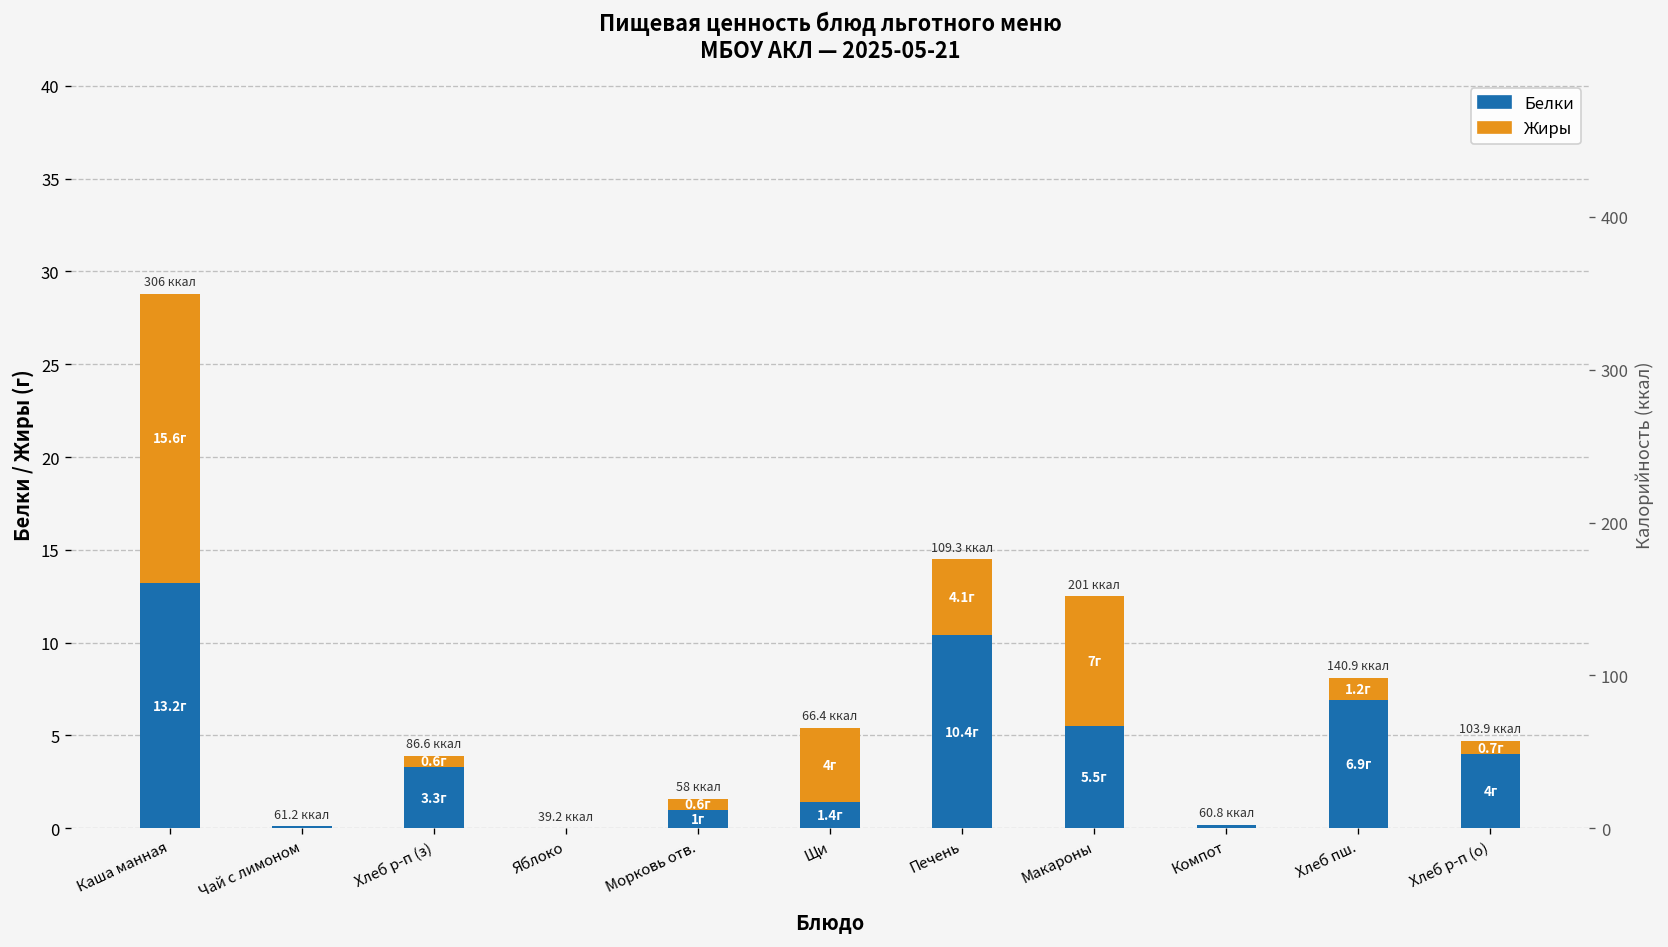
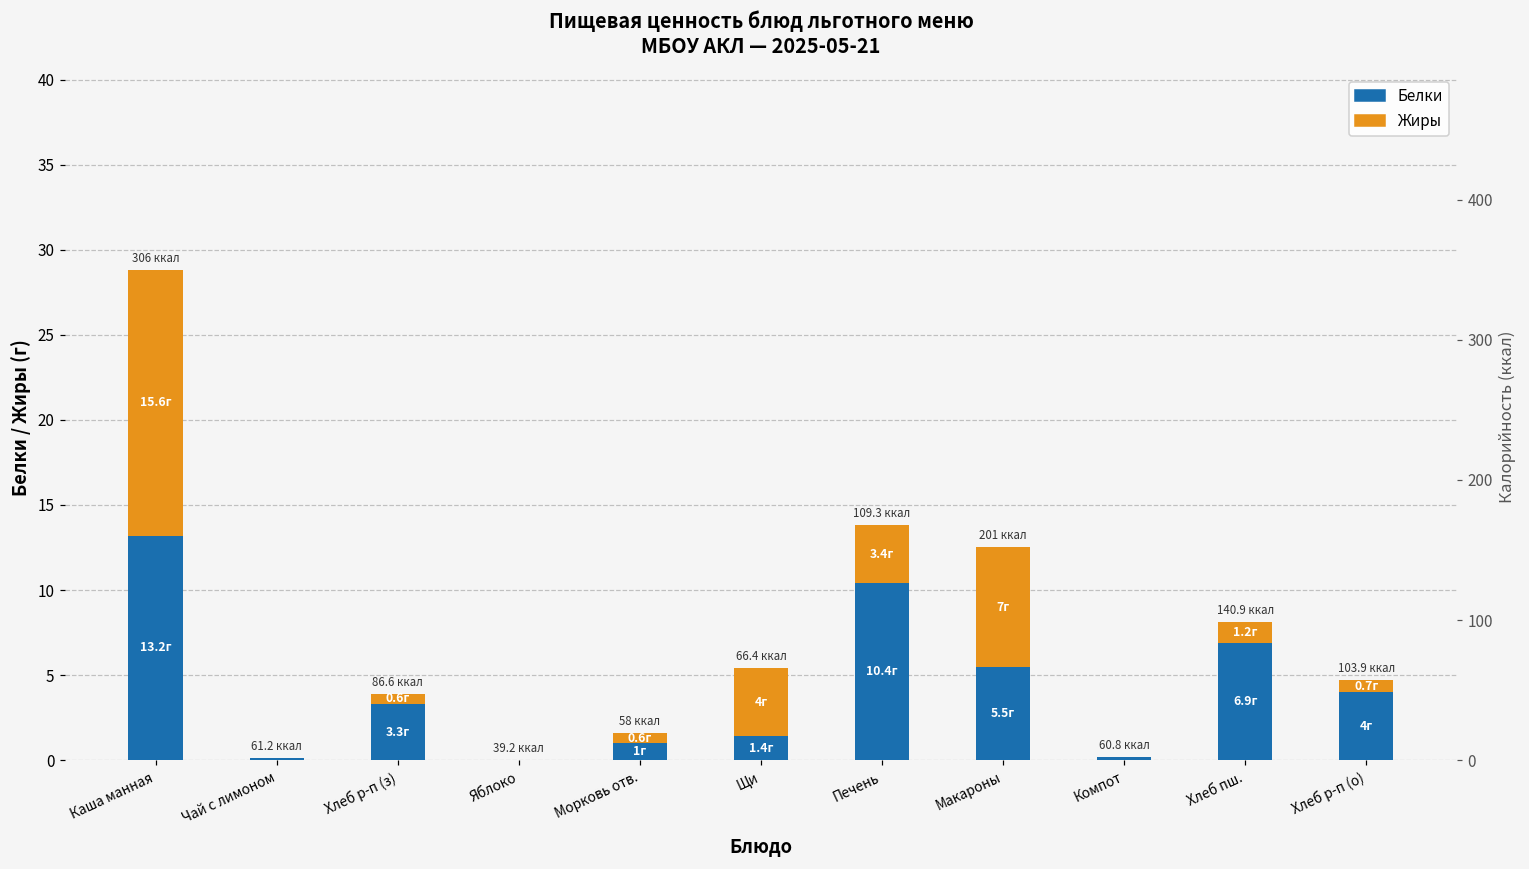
Жиры, Печень: 4.1г -> 3.4г
